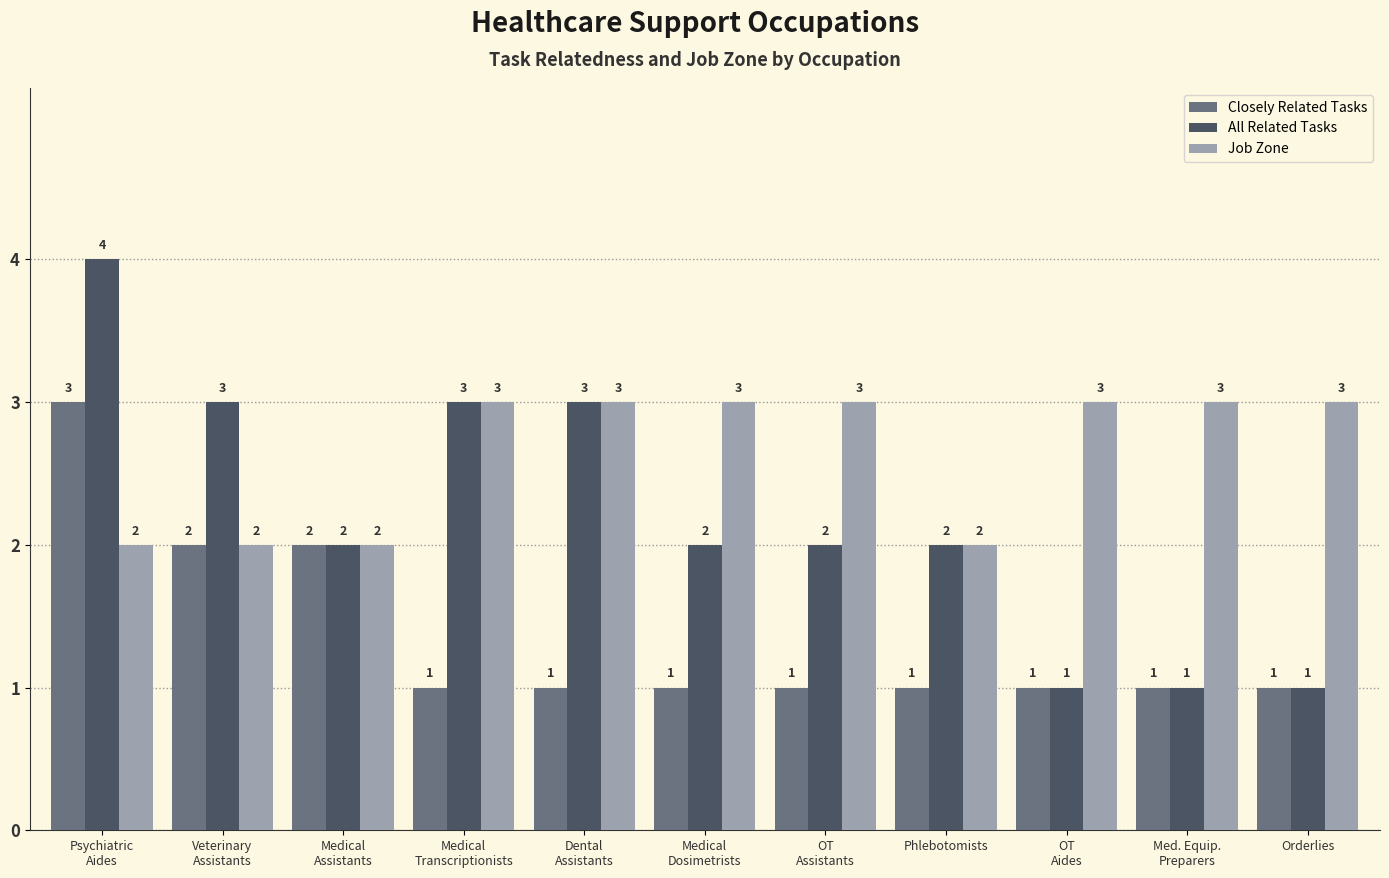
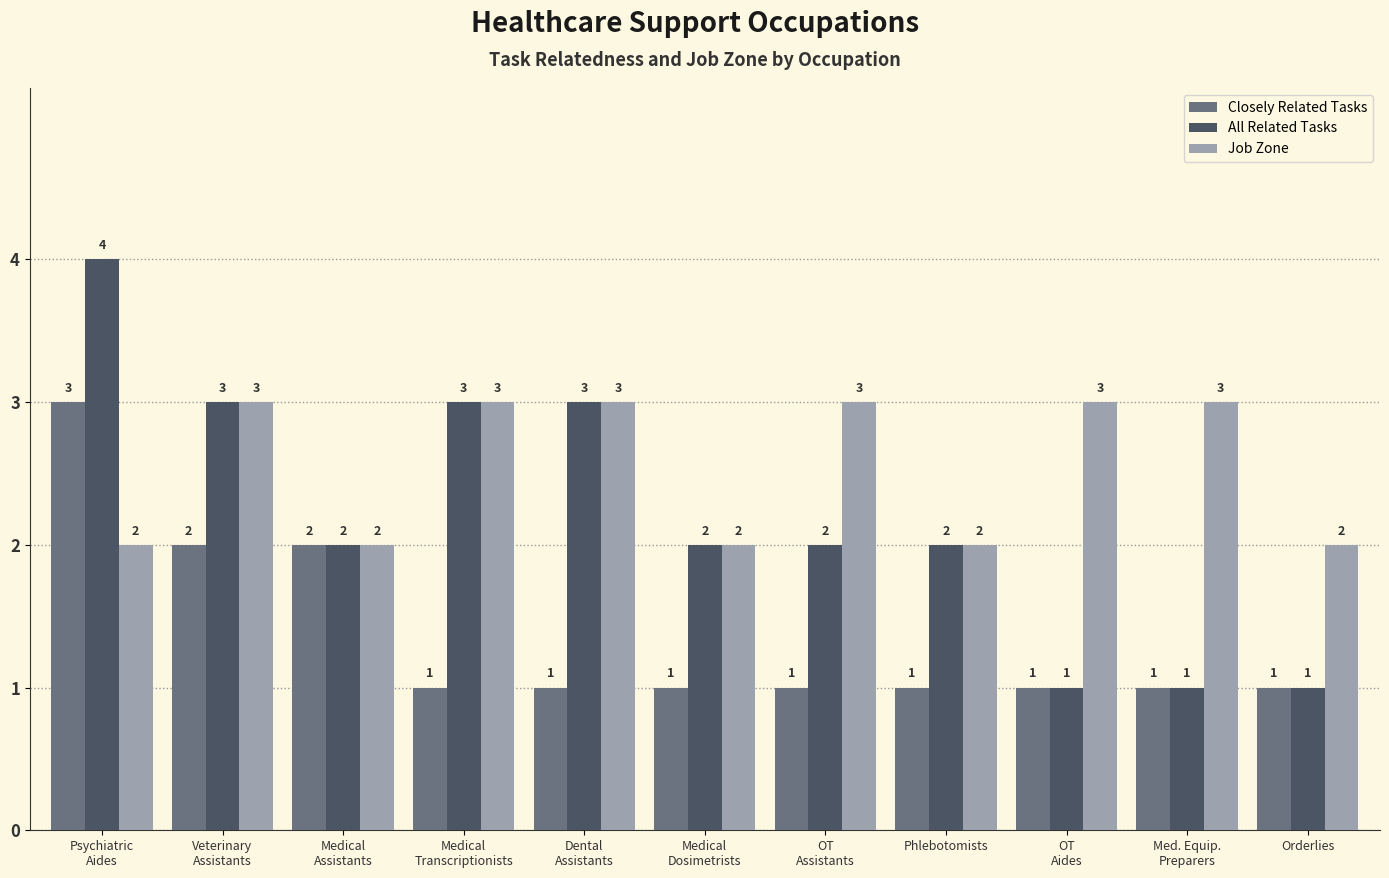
Job Zone, Veterinary Assistants: 2 -> 3
Job Zone, Medical Dosimetrists: 3 -> 2
Job Zone, Orderlies: 3 -> 2
